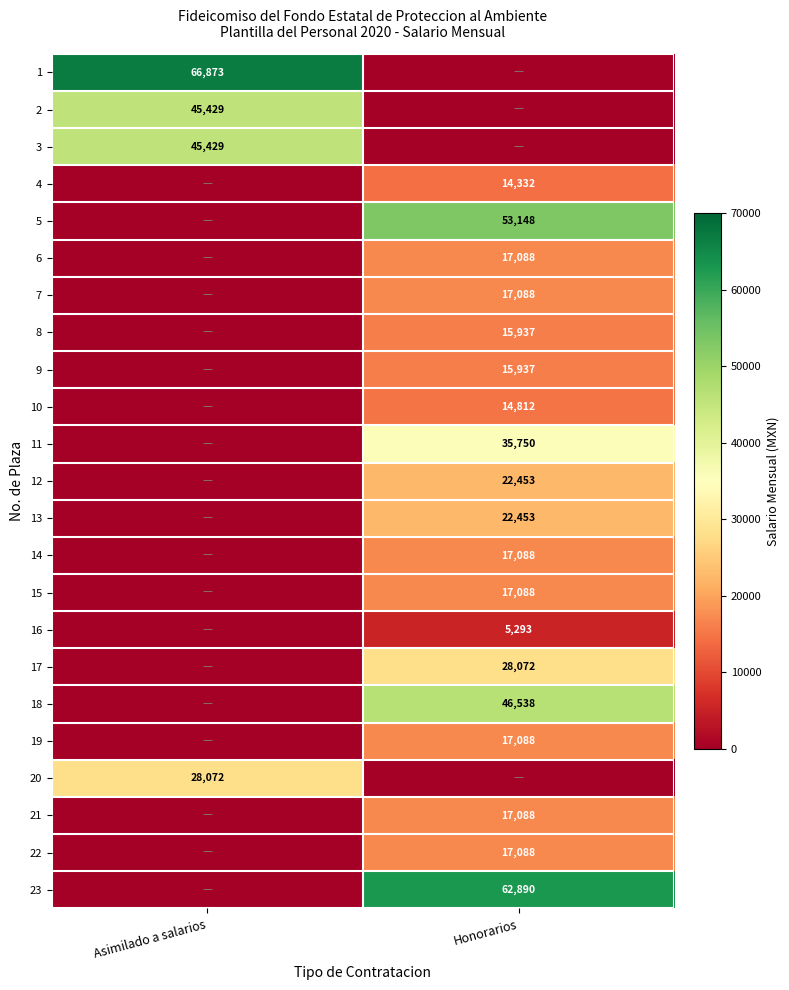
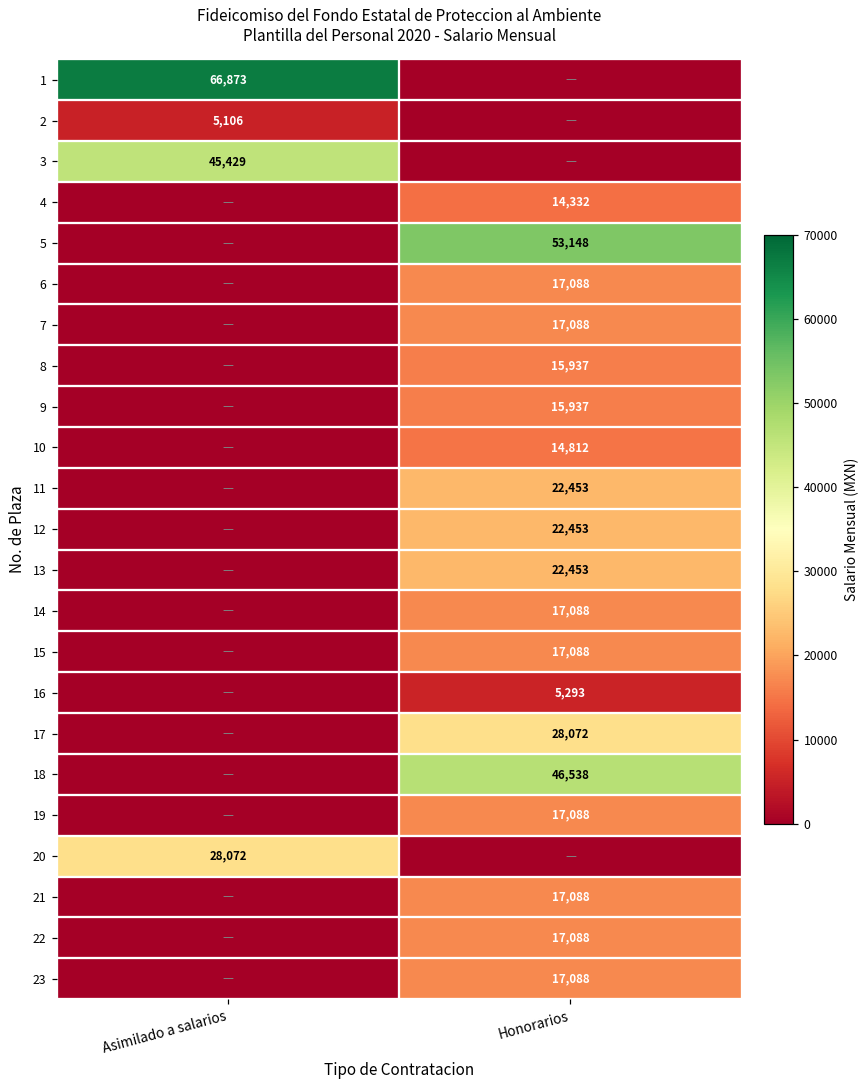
2, Asimilado a salarios: 45,429 -> 5,106
11, Honorarios: 35,750 -> 22,453
23, Honorarios: 62,890 -> 17,088
